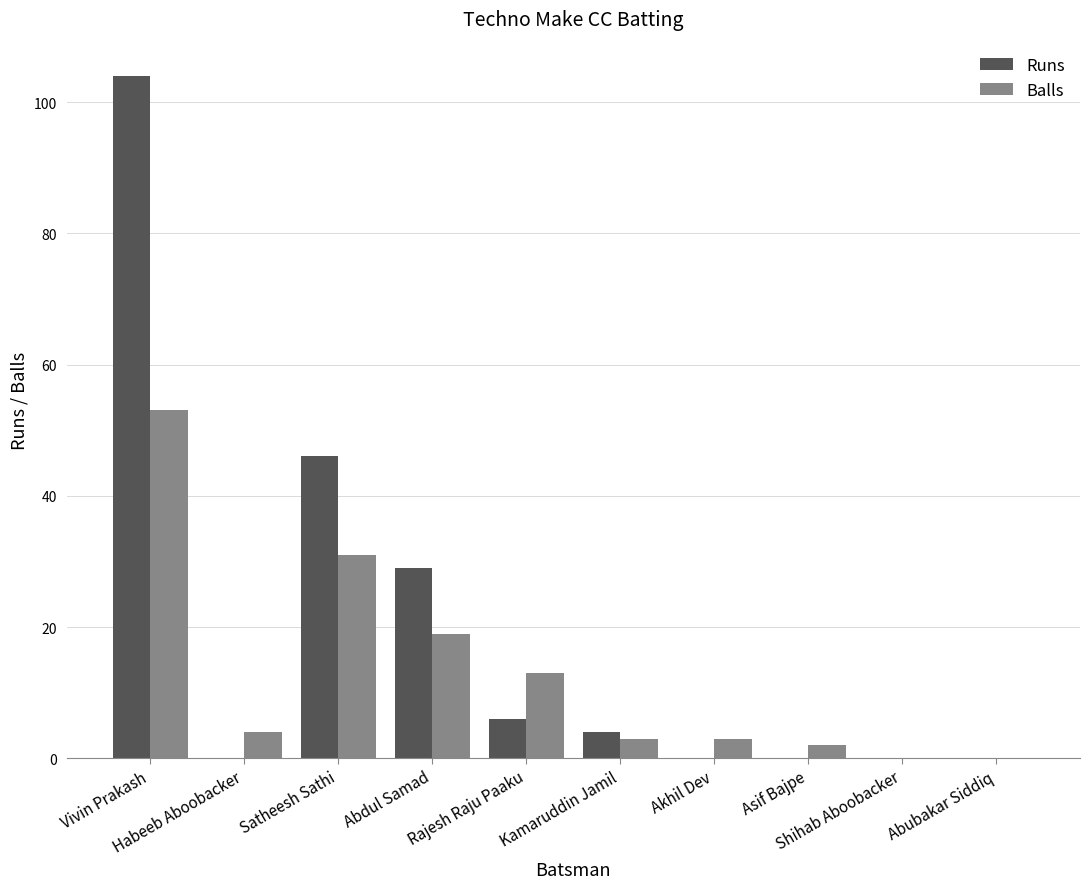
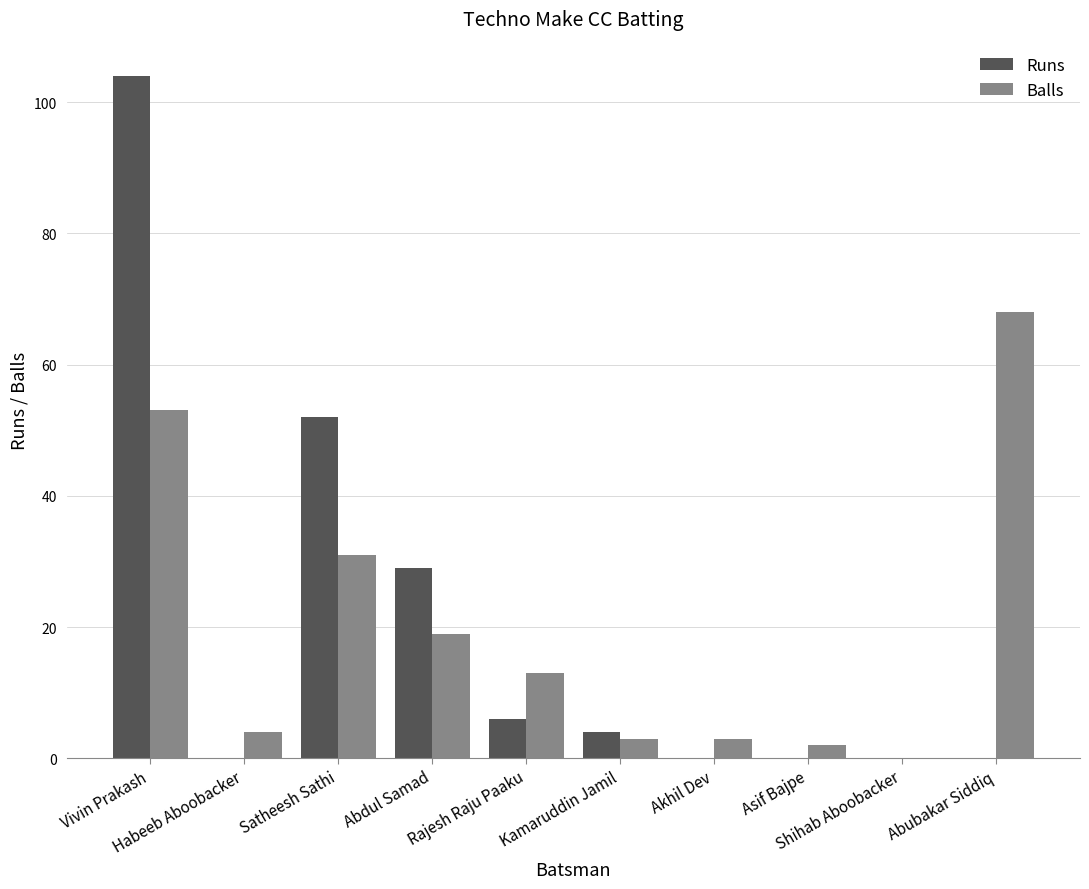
Runs, Satheesh Sathi: 46 -> 52
Balls, Abubakar Siddiq: 0 -> 68
